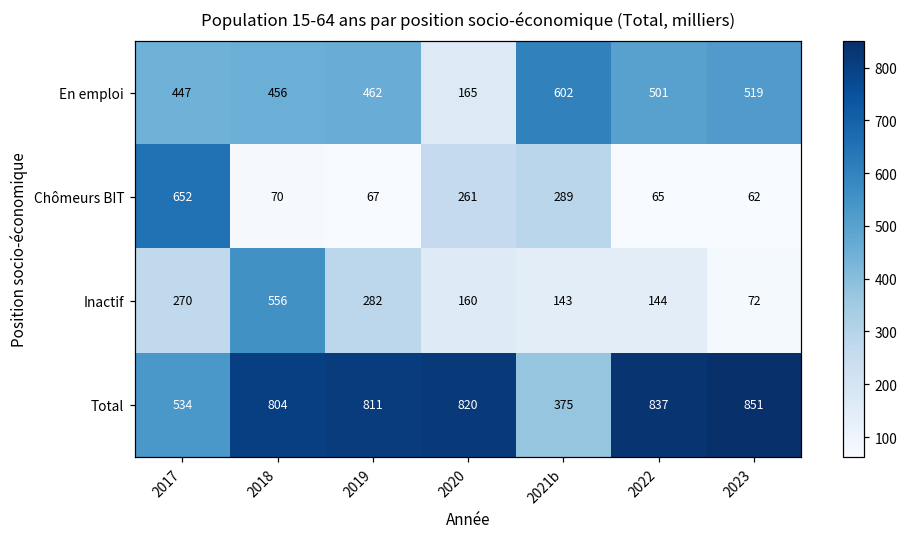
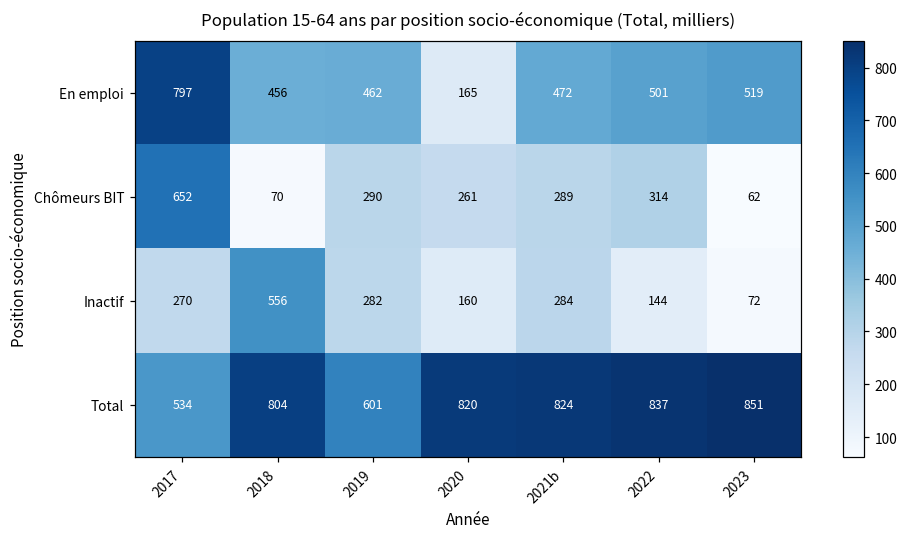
En emploi, 2017: 447 -> 797
En emploi, 2021b: 602 -> 472
Chômeurs BIT, 2019: 67 -> 290
Chômeurs BIT, 2022: 65 -> 314
Inactif, 2021b: 143 -> 284
Total, 2019: 811 -> 601
Total, 2021b: 375 -> 824
